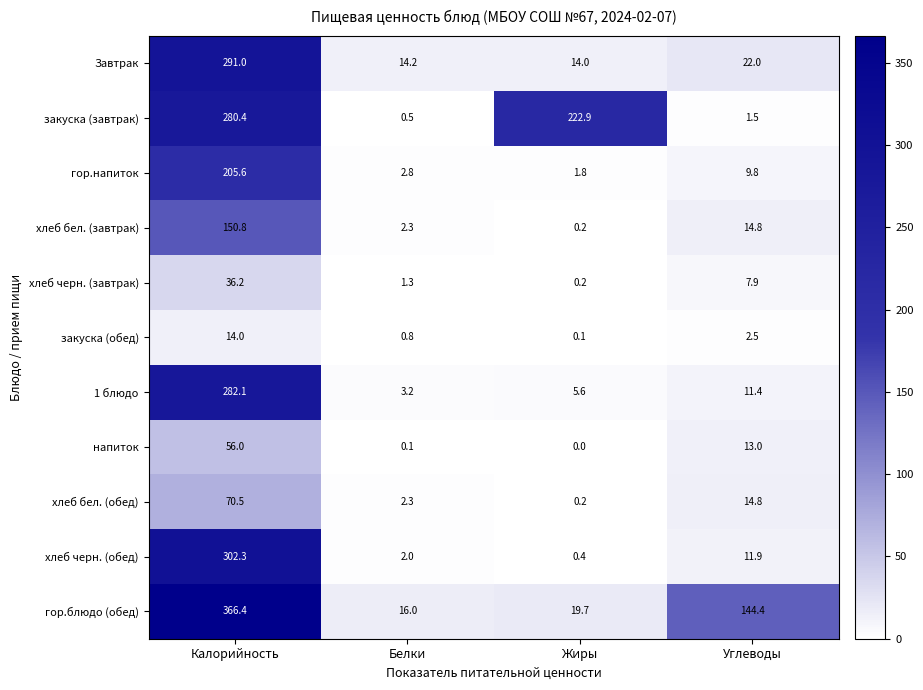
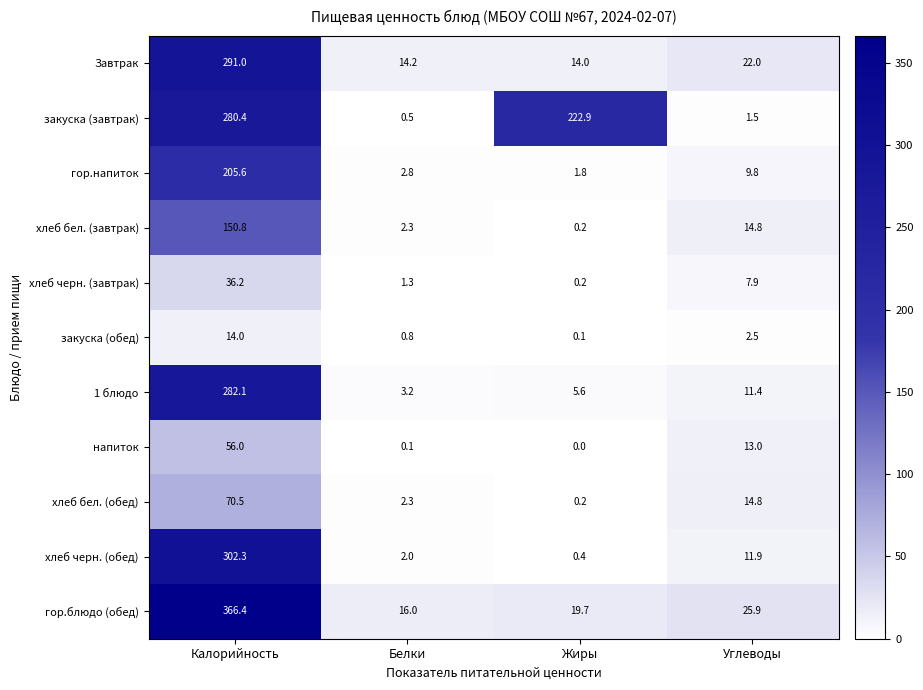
гор.блюдо (обед), Углеводы: 144.4 -> 25.9
